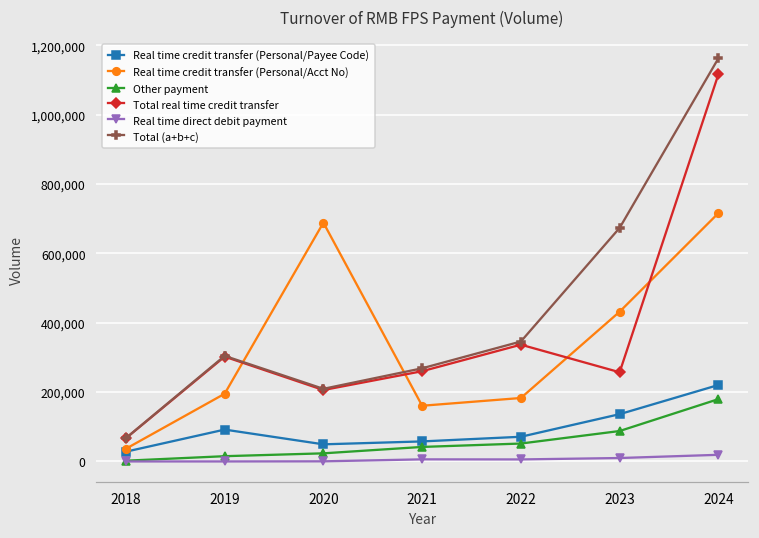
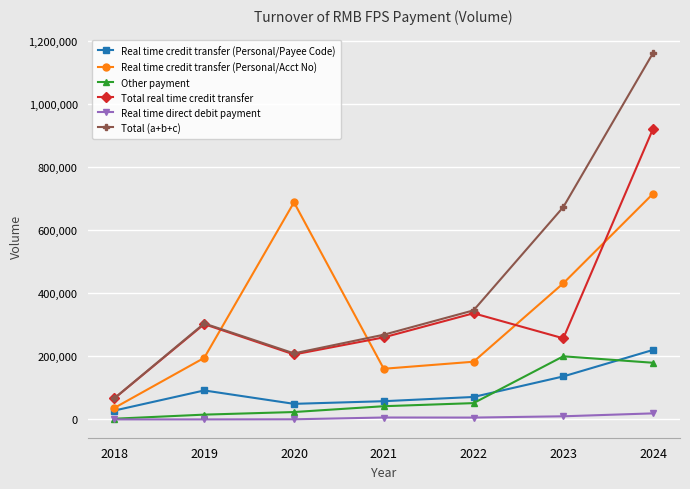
Other payment, 2023: 90,000 -> 200,000
Total real time credit transfer, 2024: 1,120,000 -> 920,000
